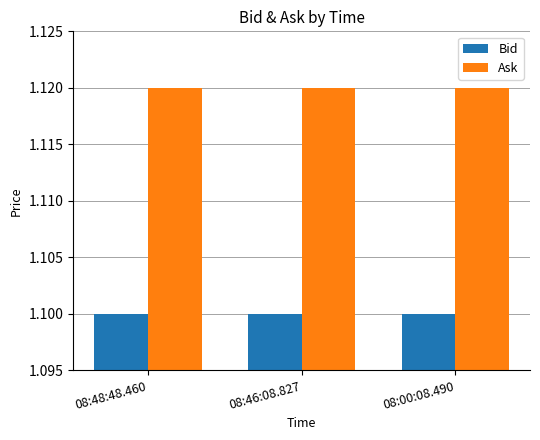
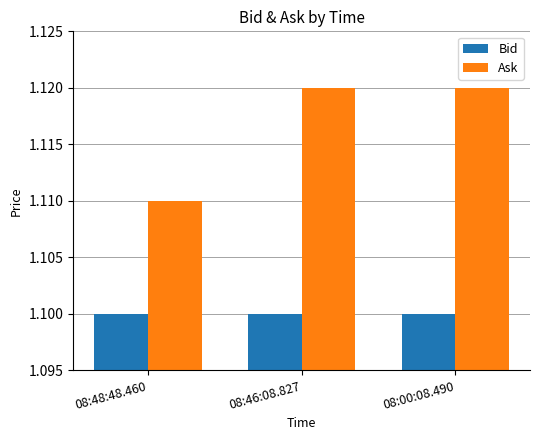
Ask, 08:48:48.460: 1.12 -> 1.11
